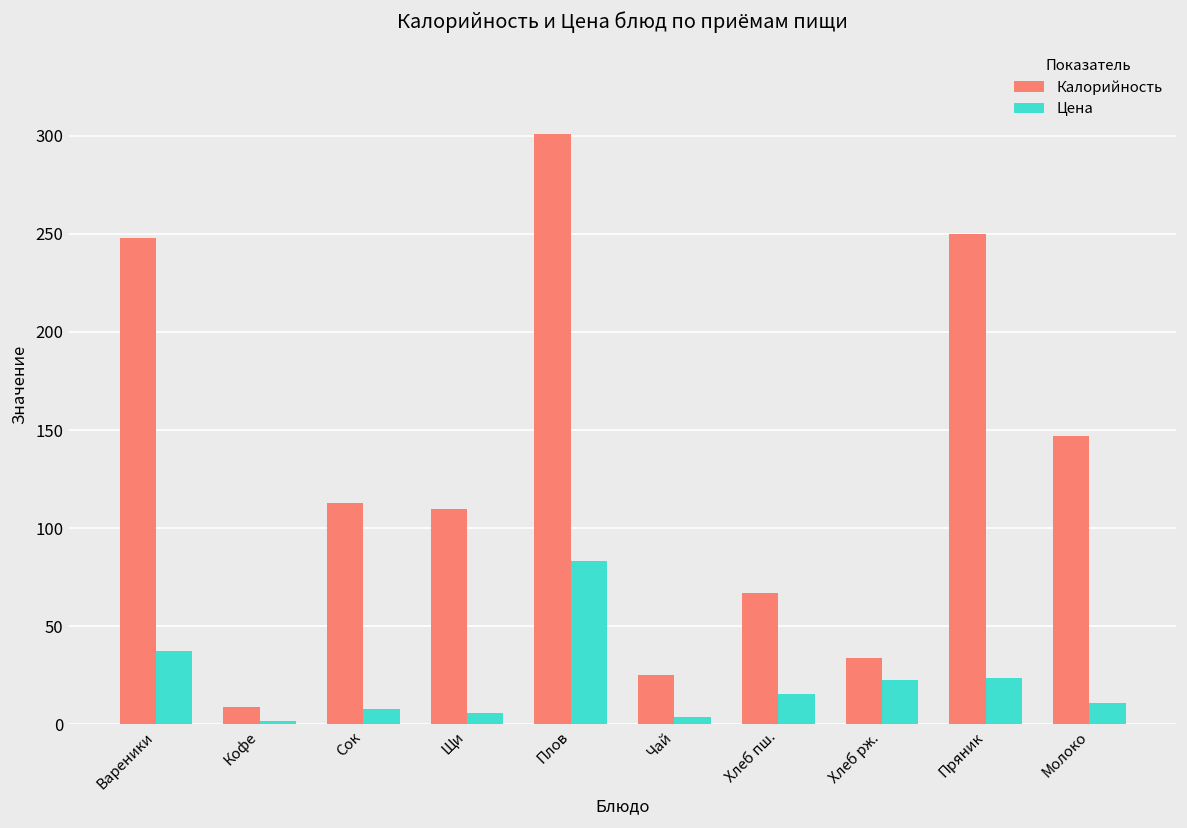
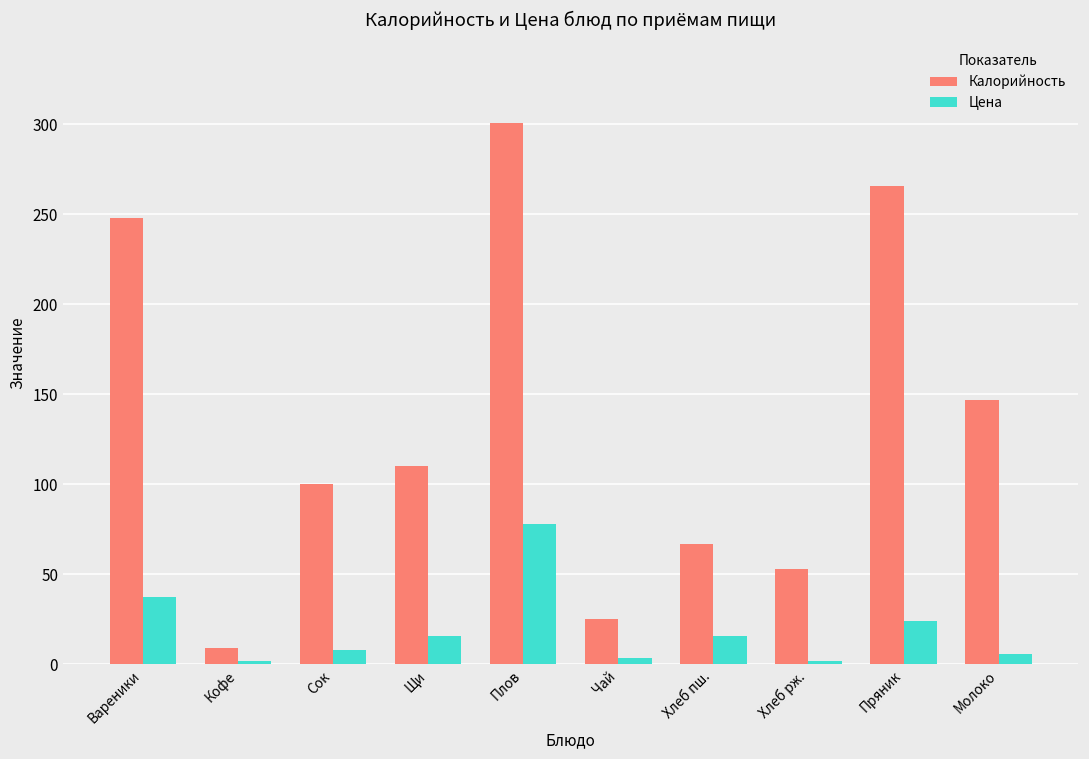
Калорийность, Сок: 113 -> 100
Цена, Щи: 6 -> 15
Цена, Плов: 83 -> 78
Калорийность, Хлеб рж.: 34 -> 53
Цена, Хлеб рж.: 22 -> 2
Калорийность, Пряник: 250 -> 266
Цена, Молоко: 11 -> 6
